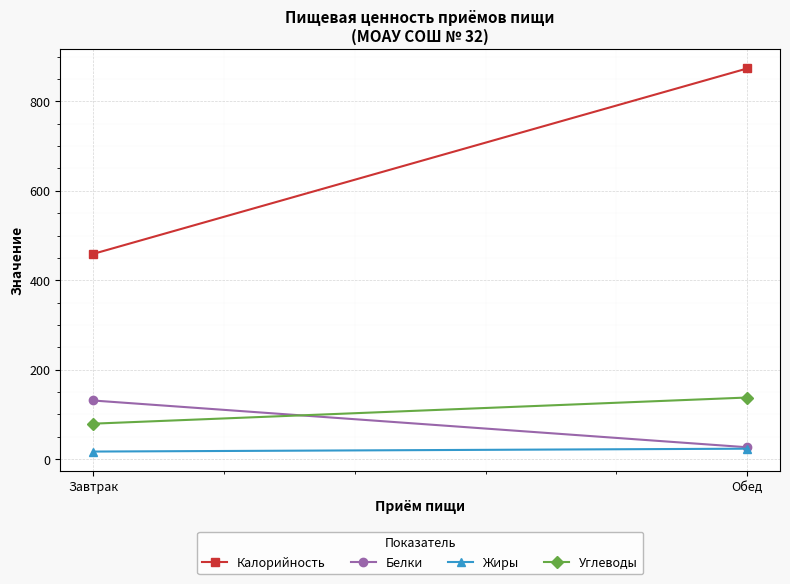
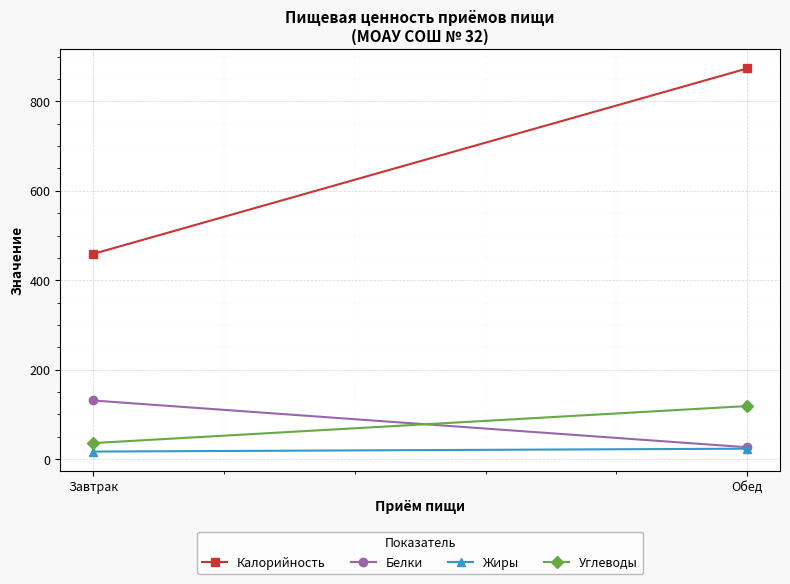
Углеводы, Завтрак: 80 -> 40
Углеводы, Обед: 140 -> 120
